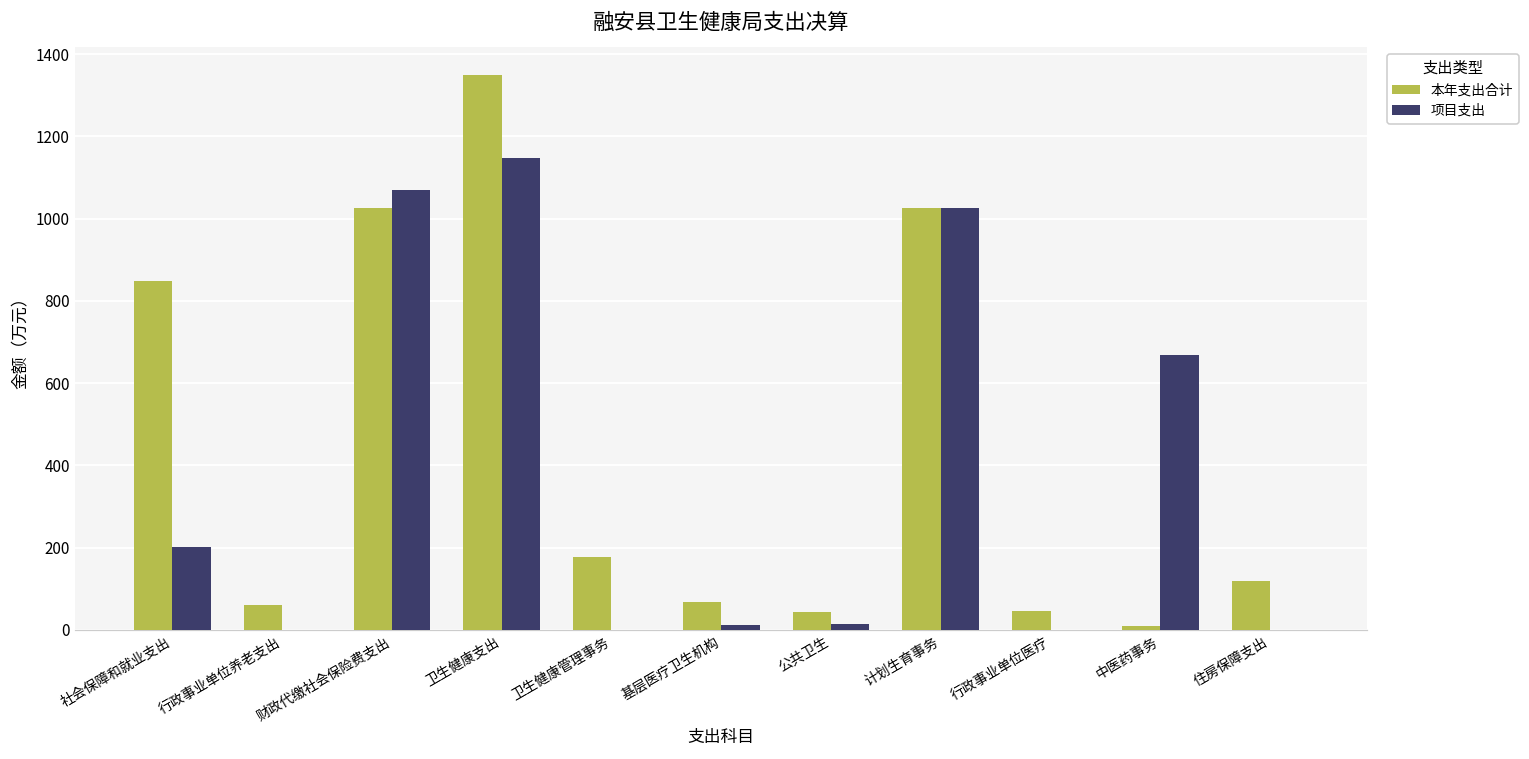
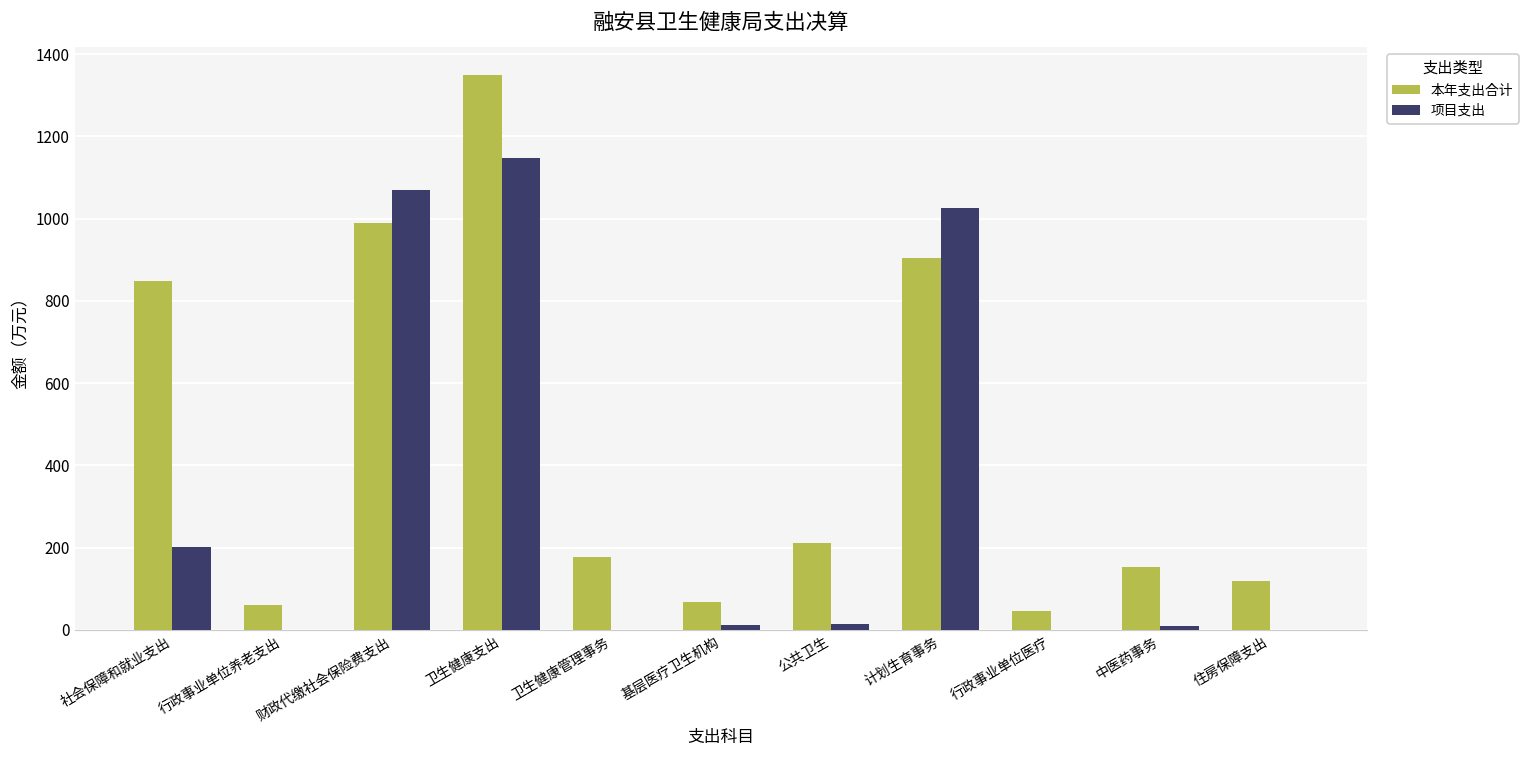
本年支出合计, 财政代缴社会保险费支出: 1030 -> 990
本年支出合计, 公共卫生: 40 -> 210
本年支出合计, 计划生育事务: 1020 -> 900
本年支出合计, 中医药事务: 10 -> 150
项目支出, 中医药事务: 670 -> 10
